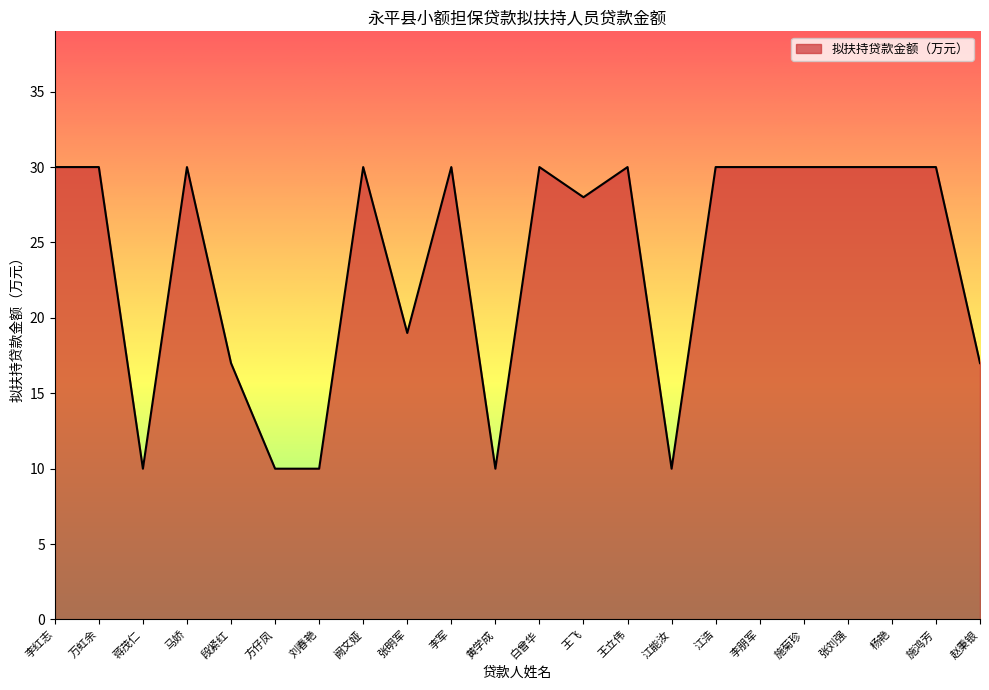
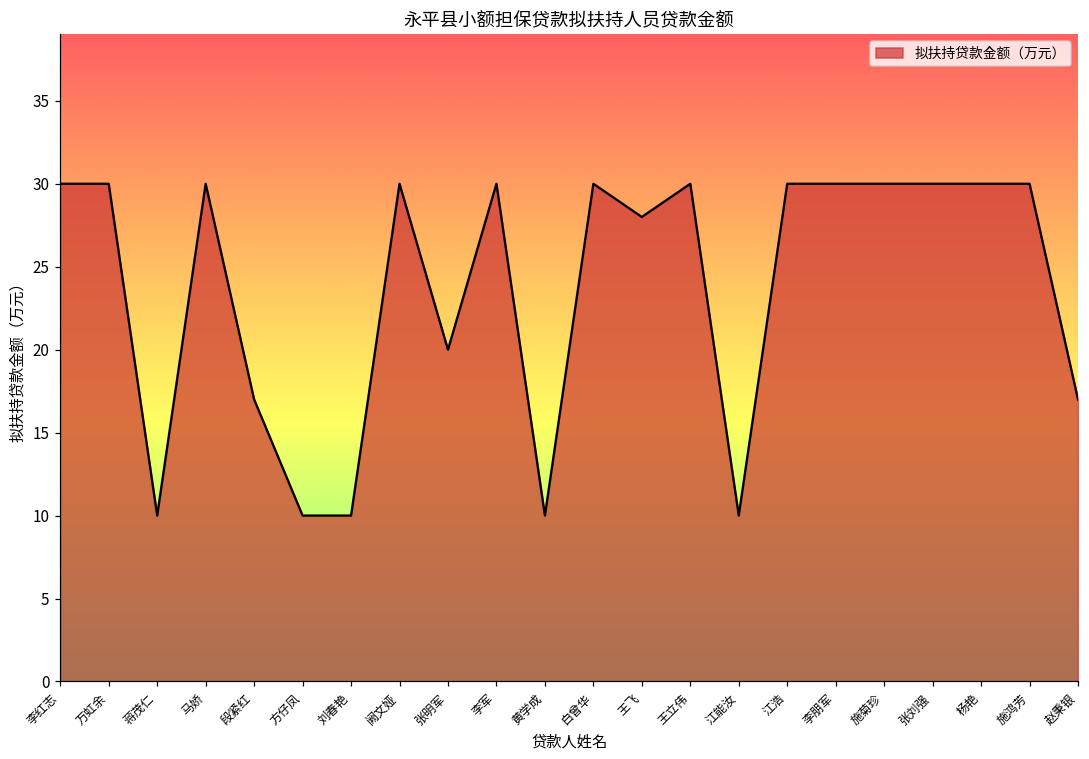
张明军: 19 -> 20
